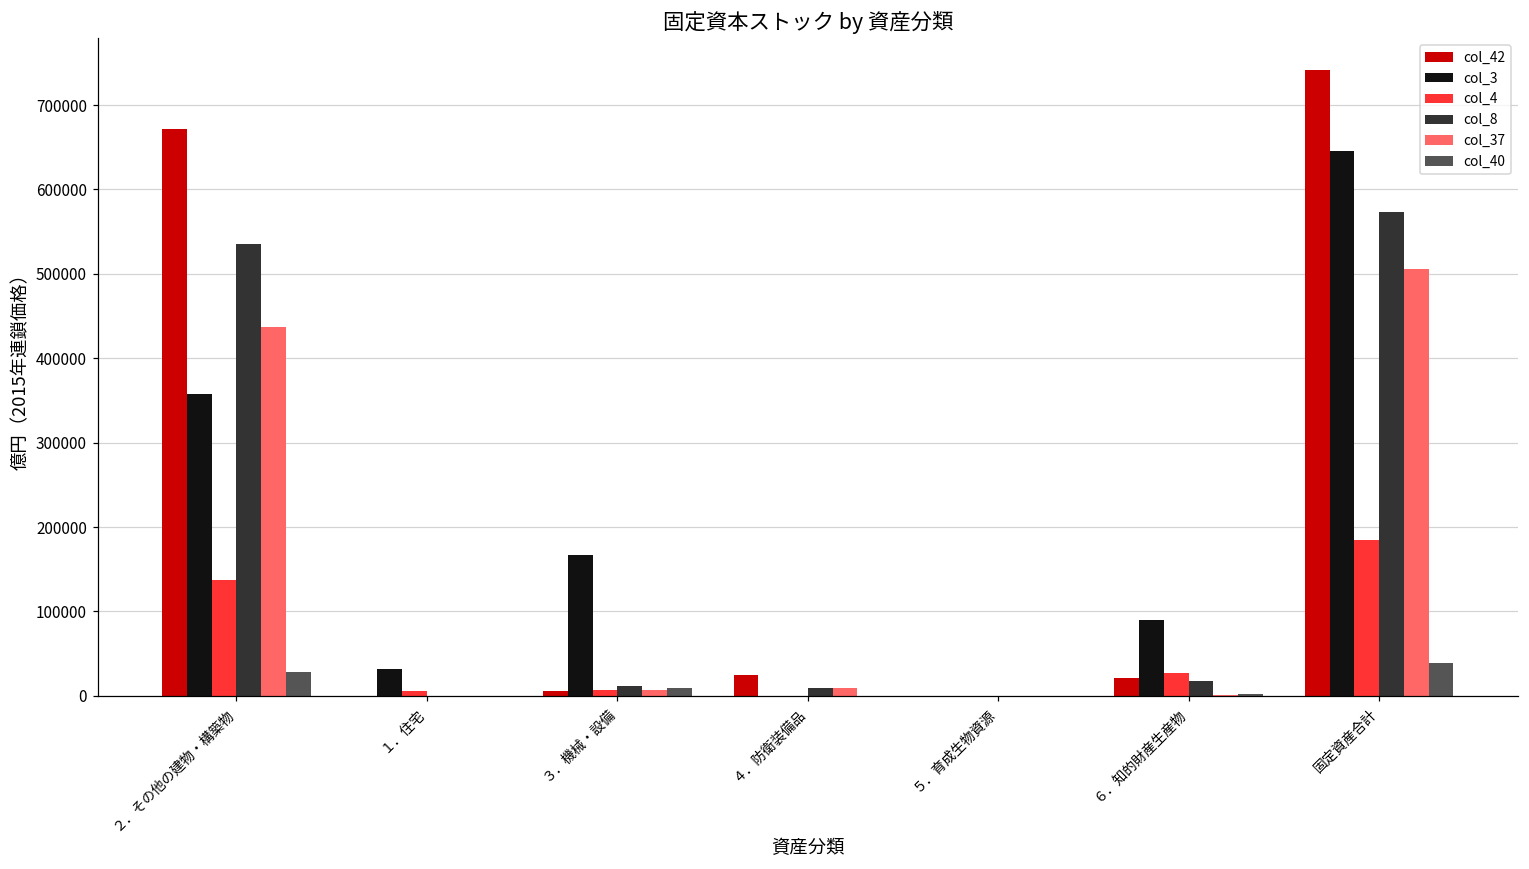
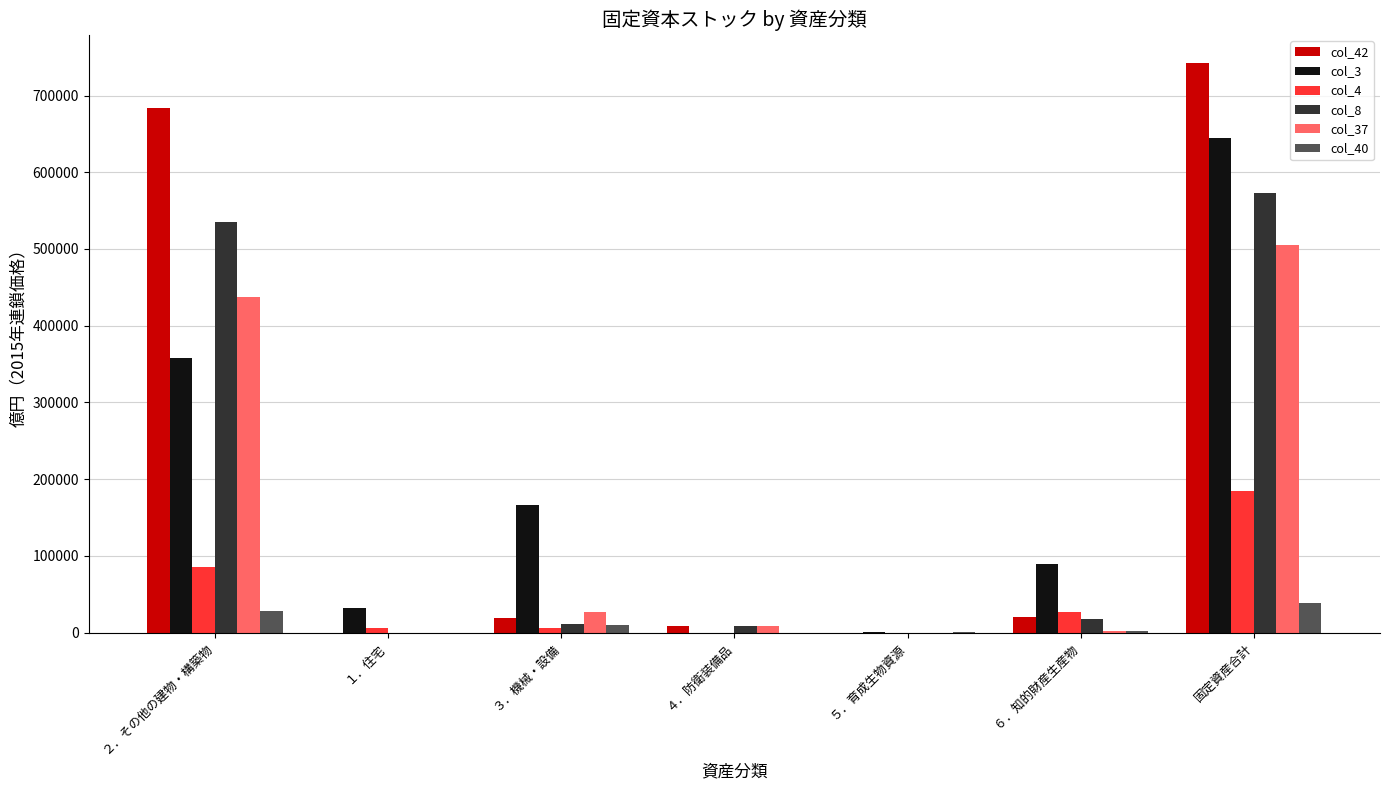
col_42, ２．その他の建物・構築物: 670000 -> 680000
col_4, ２．その他の建物・構築物: 140000 -> 90000
col_42, ３．機械・設備: 10000 -> 20000
col_37, ３．機械・設備: 10000 -> 30000
col_42, ４．防衛装備品: 20000 -> 10000
